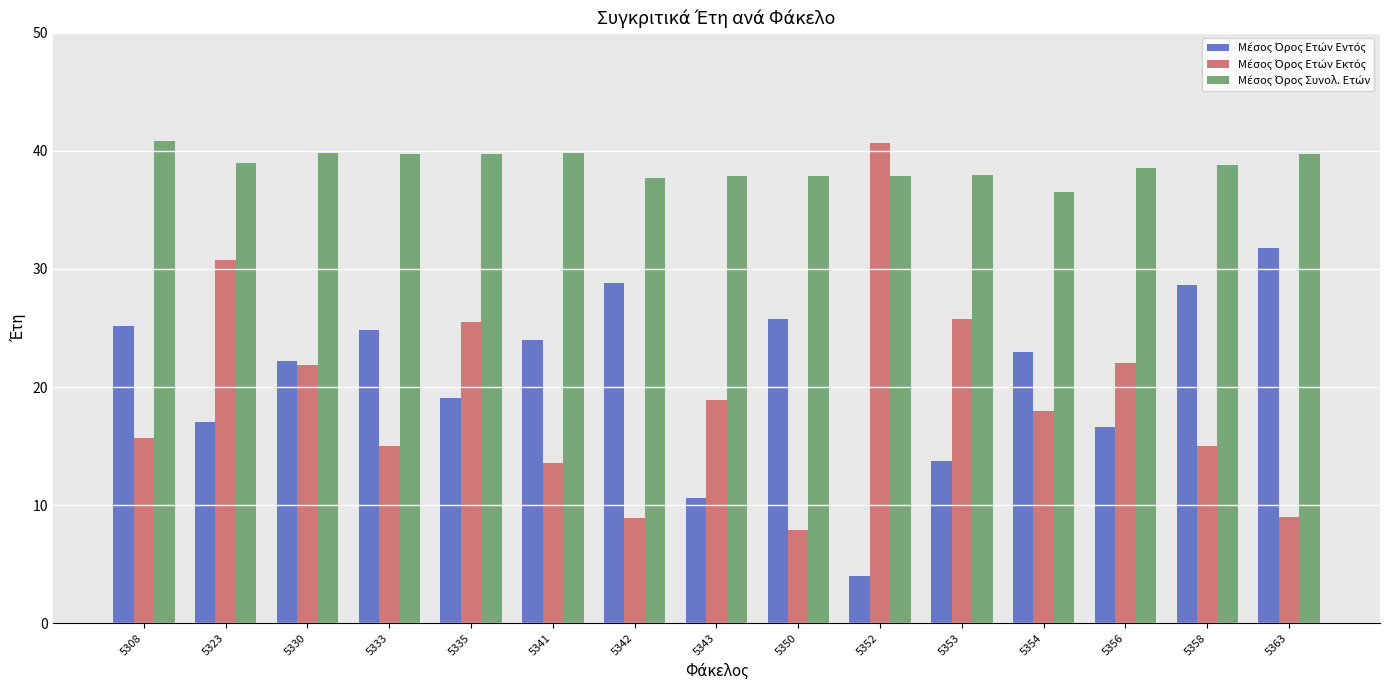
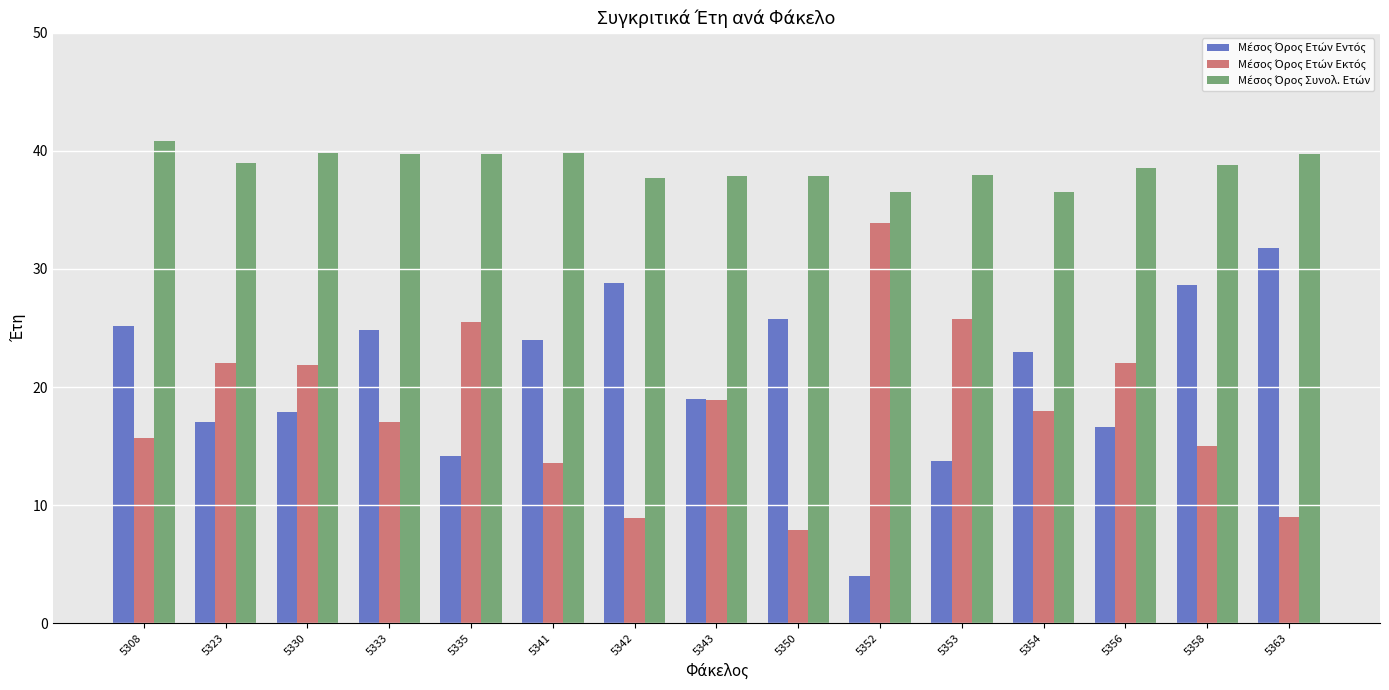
Μέσος Όρος Ετών Εκτός, 5323: 30.8 -> 22.0
Μέσος Όρος Ετών Εντός, 5330: 22.2 -> 17.9
Μέσος Όρος Ετών Εκτός, 5333: 15 -> 17
Μέσος Όρος Ετών Εντός, 5335: 19.1 -> 14.2
Μέσος Όρος Ετών Εντός, 5343: 10.6 -> 19.0
Μέσος Όρος Ετών Εκτός, 5352: 40.7 -> 33.9
Μέσος Όρος Συνολ. Ετών, 5352: 37.9 -> 36.5
